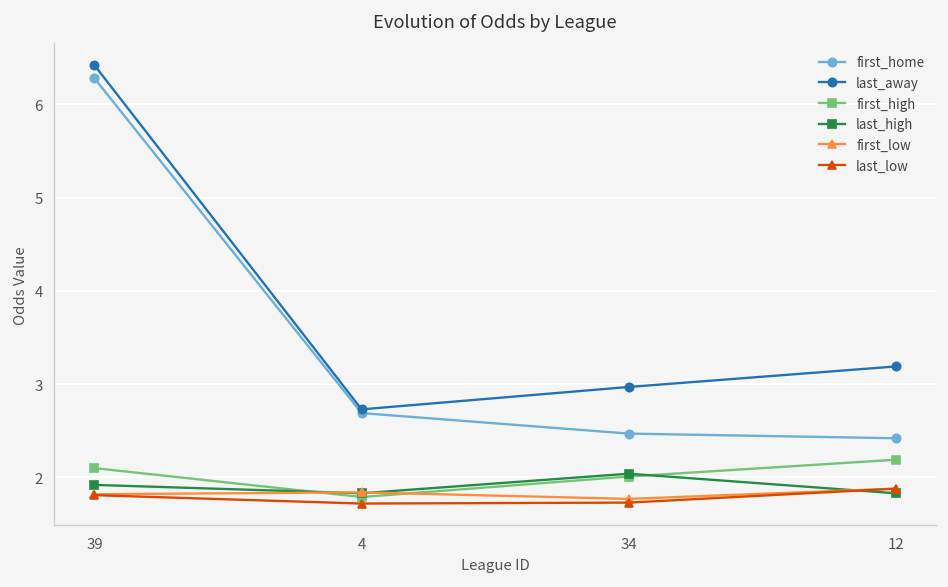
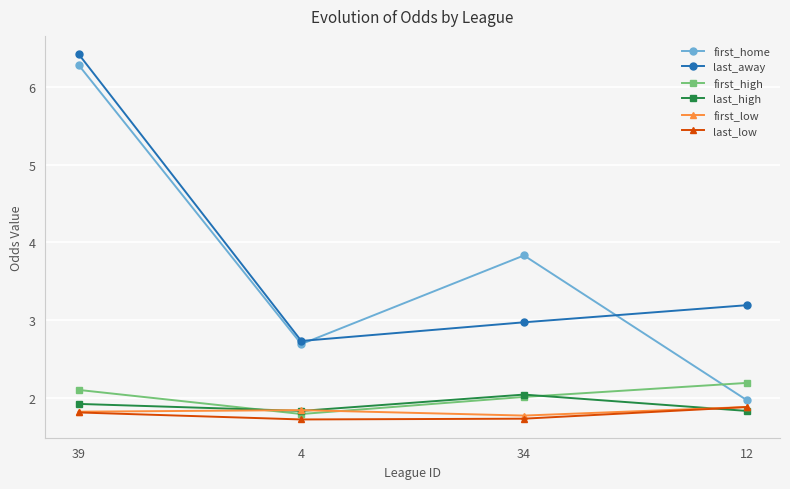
first_home, 34: 2.5 -> 3.8
first_home, 12: 2.4 -> 2.0
